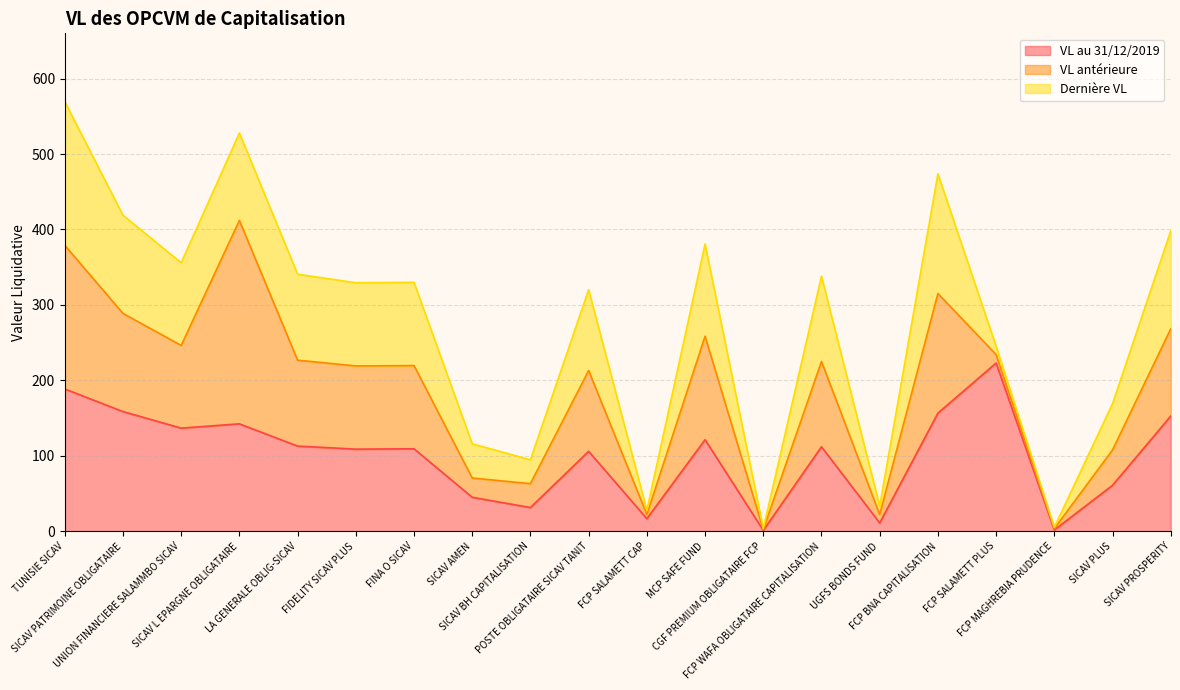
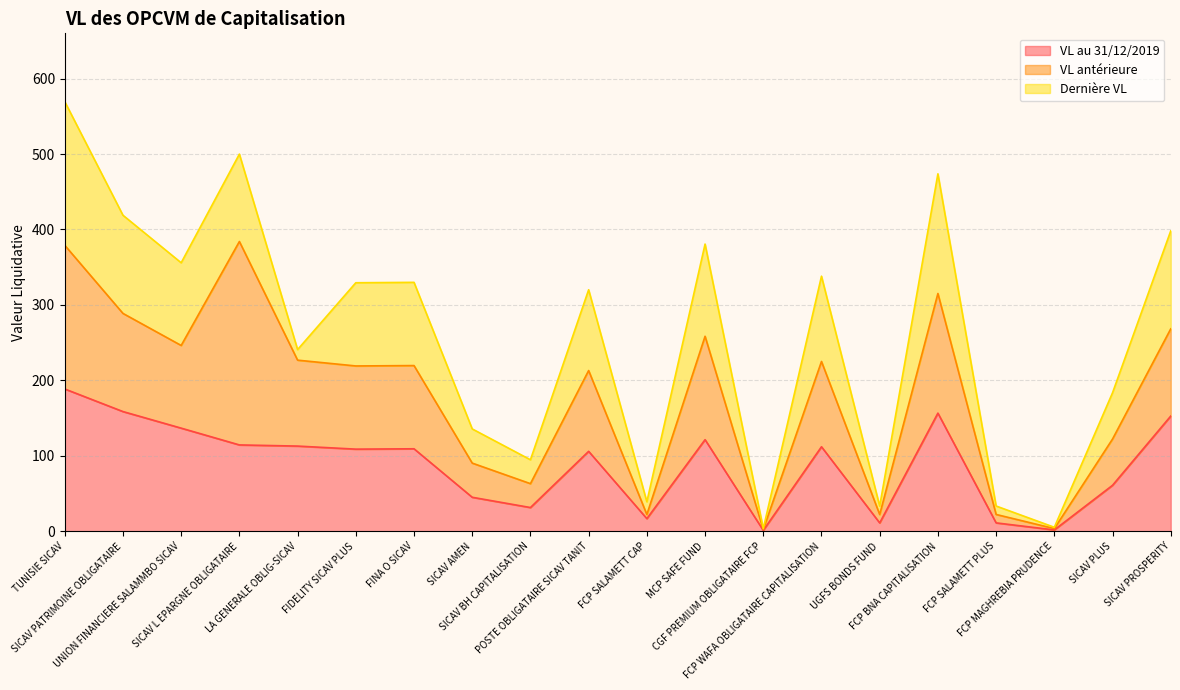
VL au 31/12/2019, SICAV L EPARGNE OBLIGATAIRE: 140 -> 110
Dernière VL, LA GENERALE OBLIG-SICAV: 110 -> 10
VL antérieure, SICAV AMEN: 30 -> 50
Dernière VL, FCP SALAMETT CAP: 10 -> 20
VL au 31/12/2019, FCP SALAMETT PLUS: 220 -> 10
VL antérieure, SICAV PLUS: 50 -> 60
